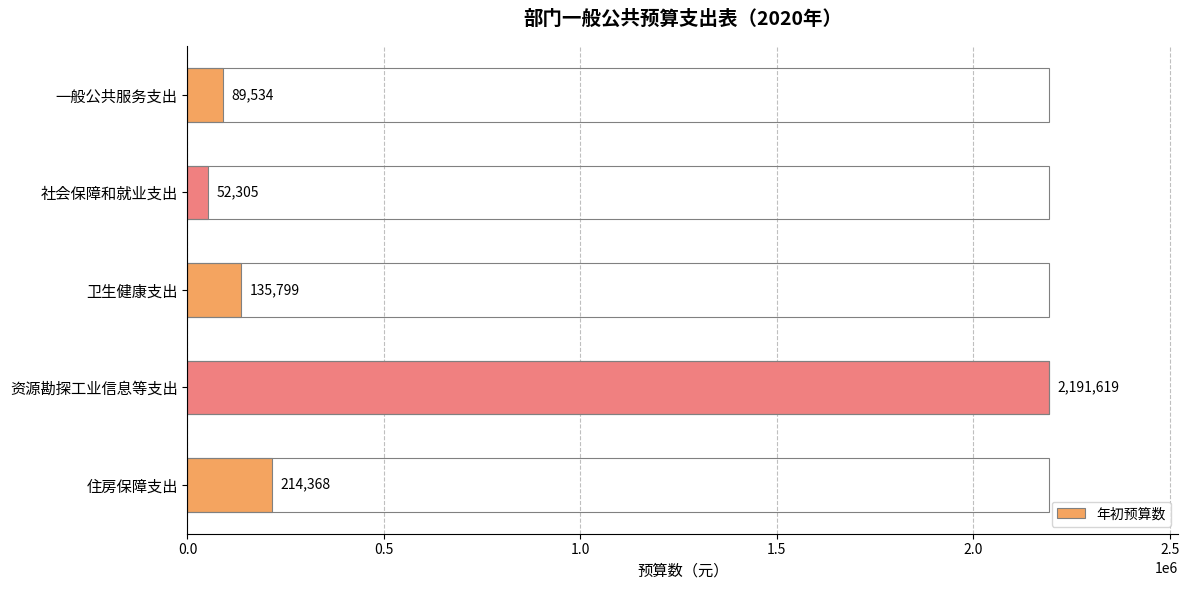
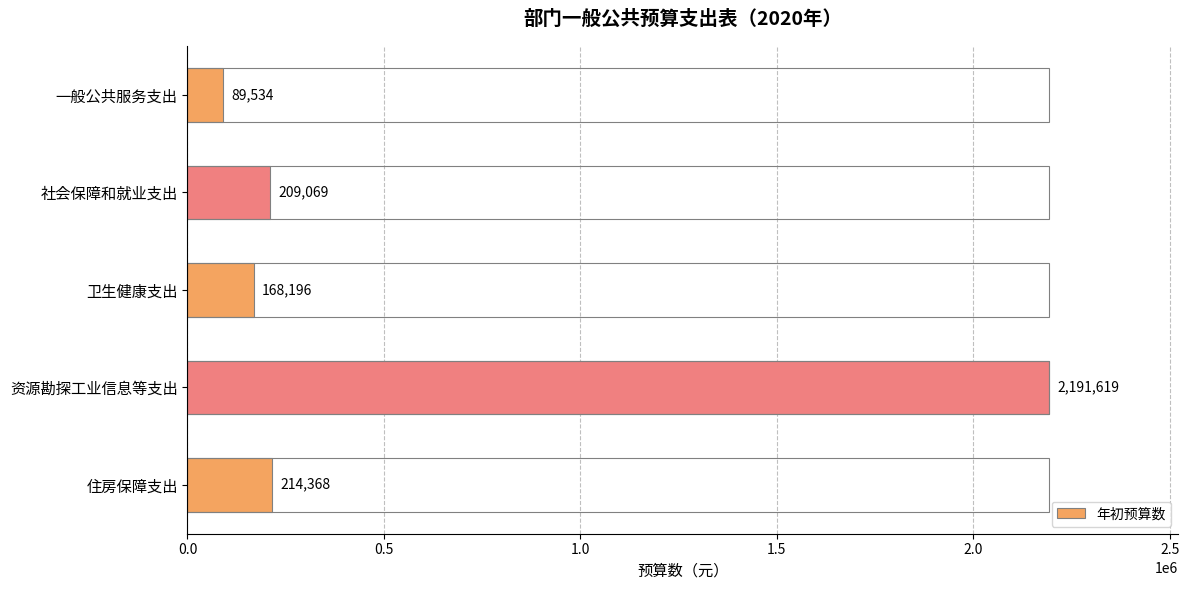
年初预算数, 社会保障和就业支出: 52,305 -> 209,069
年初预算数, 卫生健康支出: 135,799 -> 168,196
